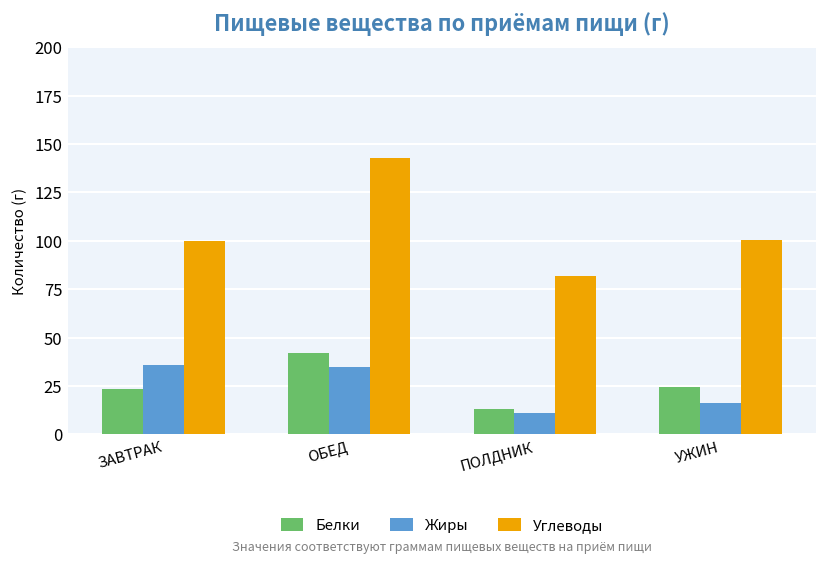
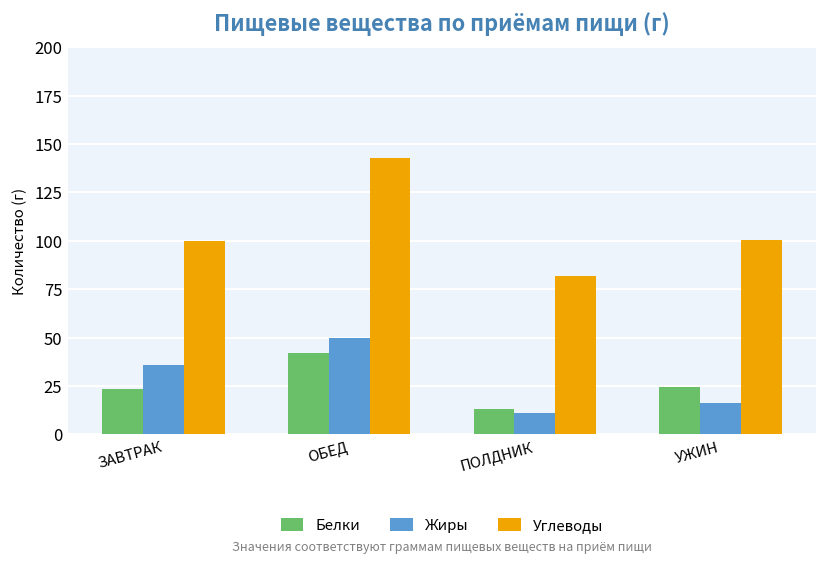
Жиры, ОБЕД: 35 -> 50
